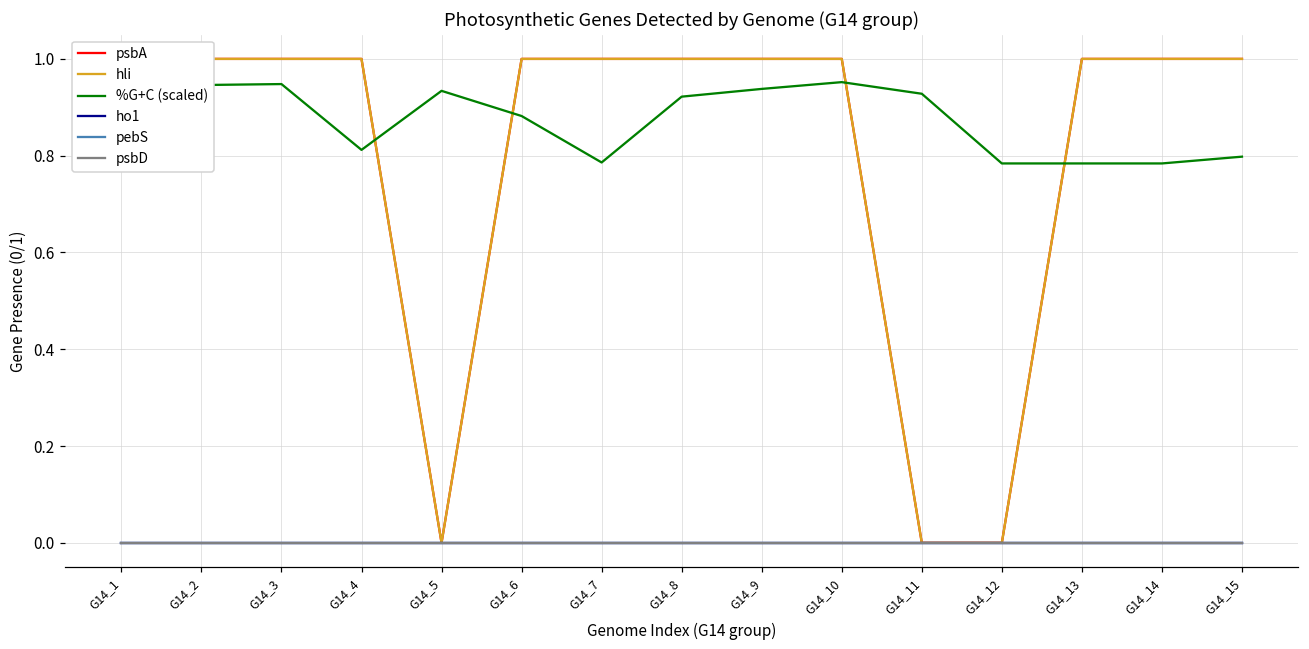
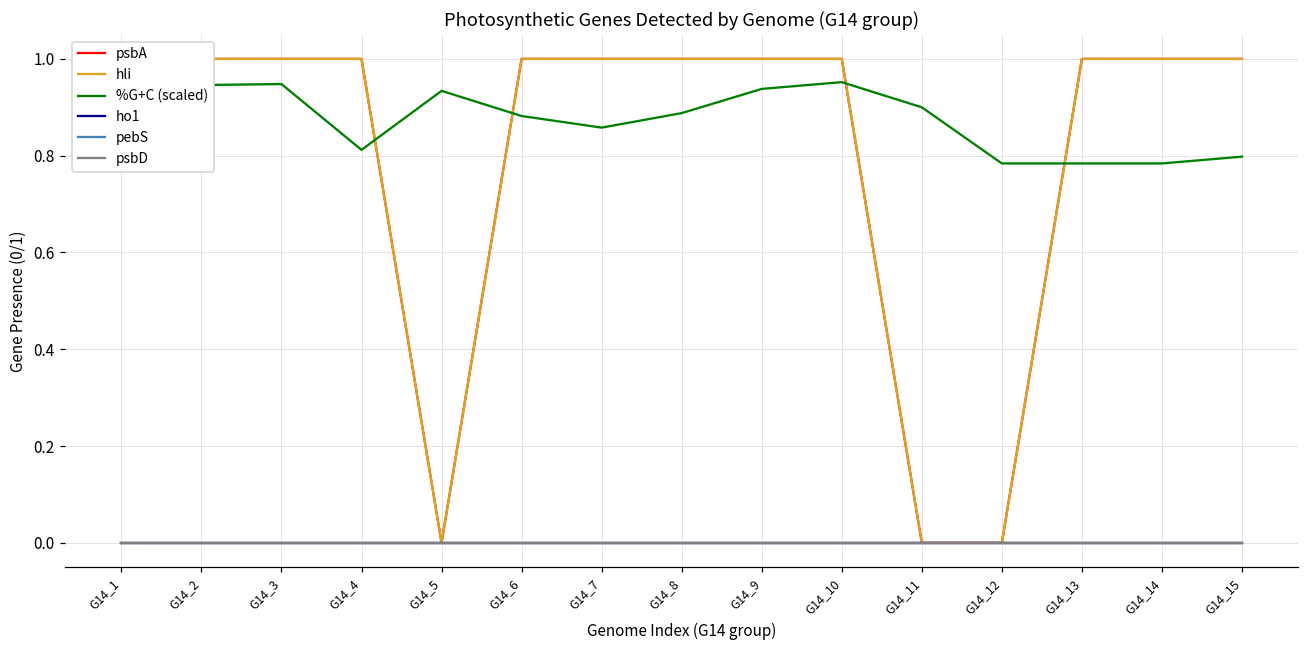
%G+C (scaled), G14_7: 0.79 -> 0.86
%G+C (scaled), G14_8: 0.92 -> 0.89
%G+C (scaled), G14_11: 0.93 -> 0.90
